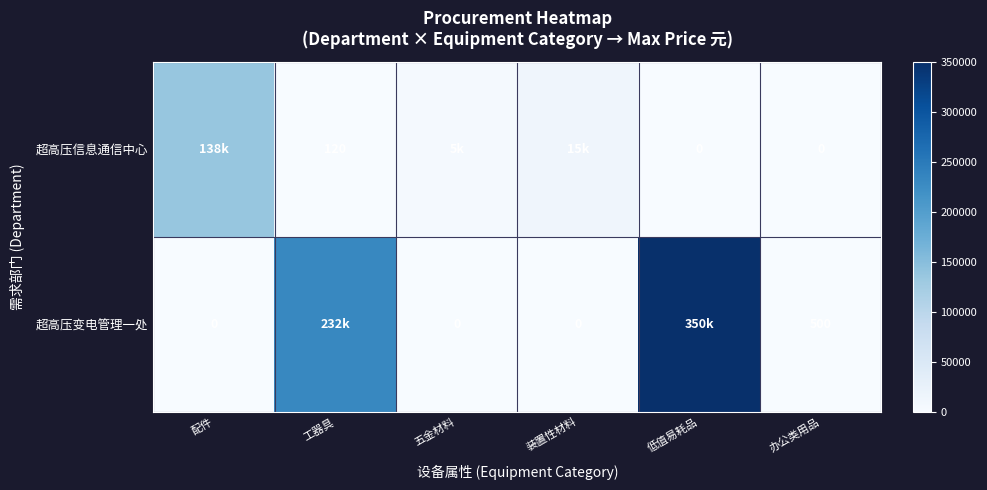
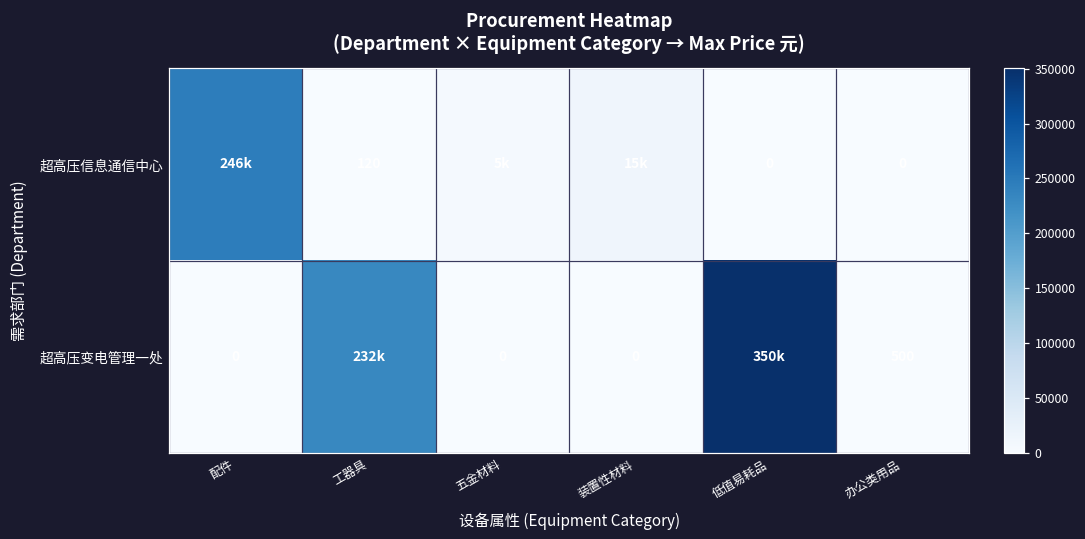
超高压信息通信中心, 配件: 138k -> 246k
